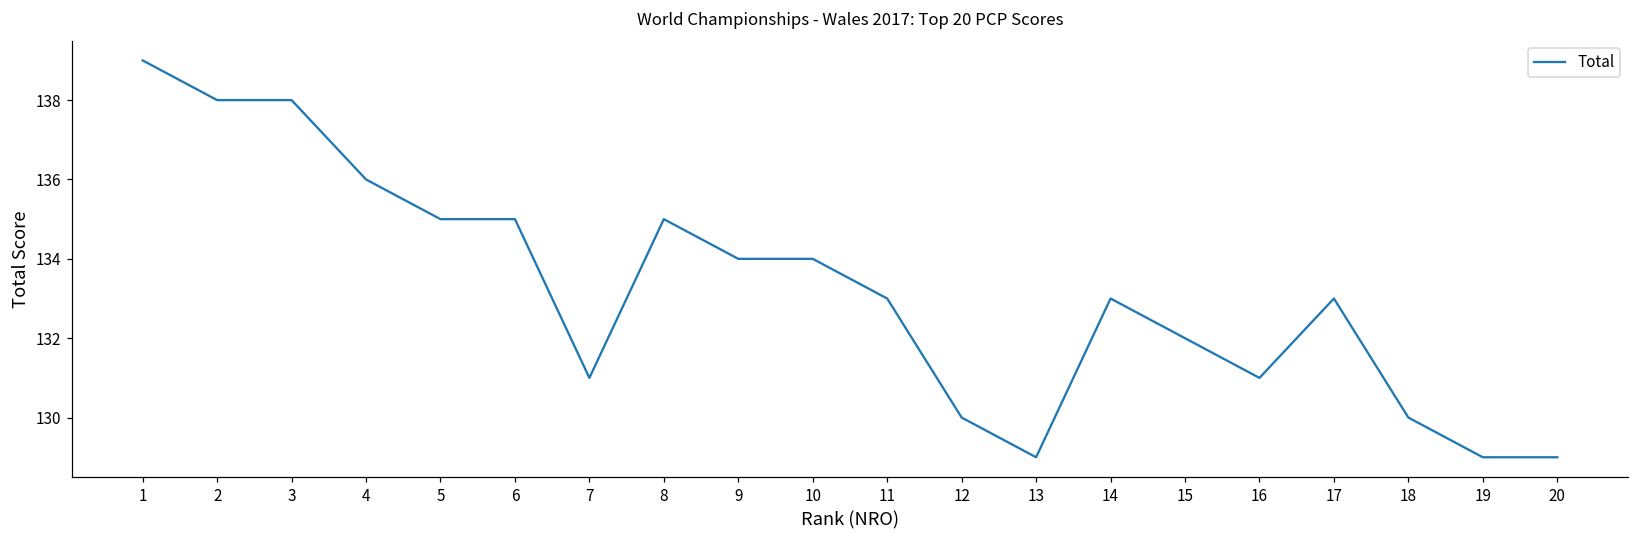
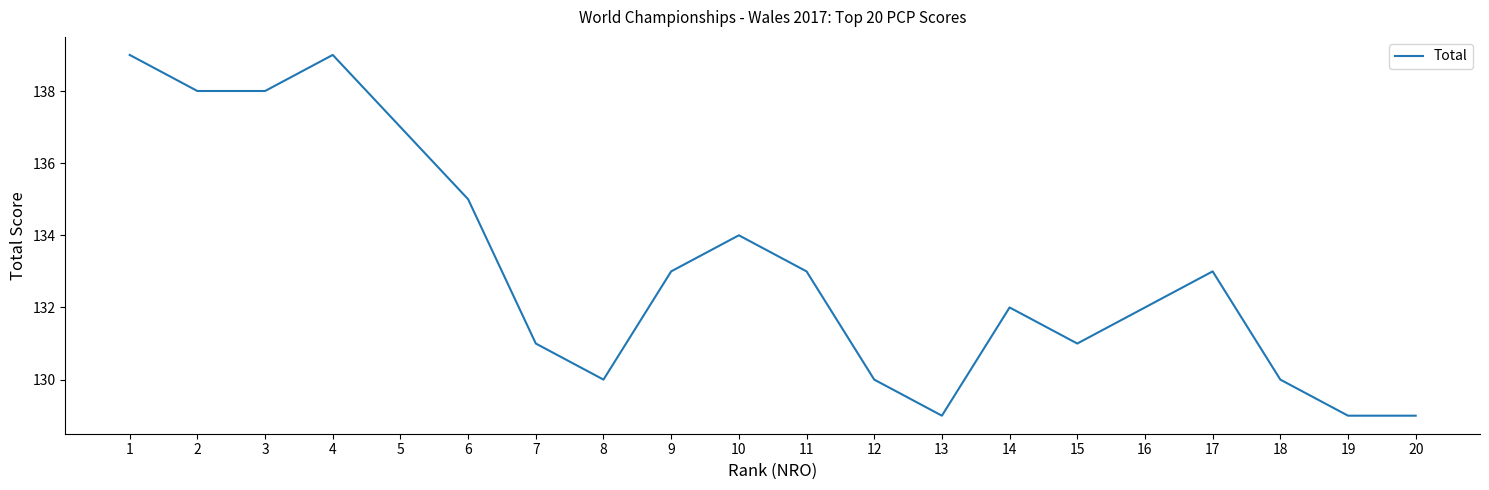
4: 136 -> 139
5: 135 -> 137
8: 135 -> 130
9: 134 -> 133
14: 133 -> 132
15: 132 -> 131
16: 131 -> 132
